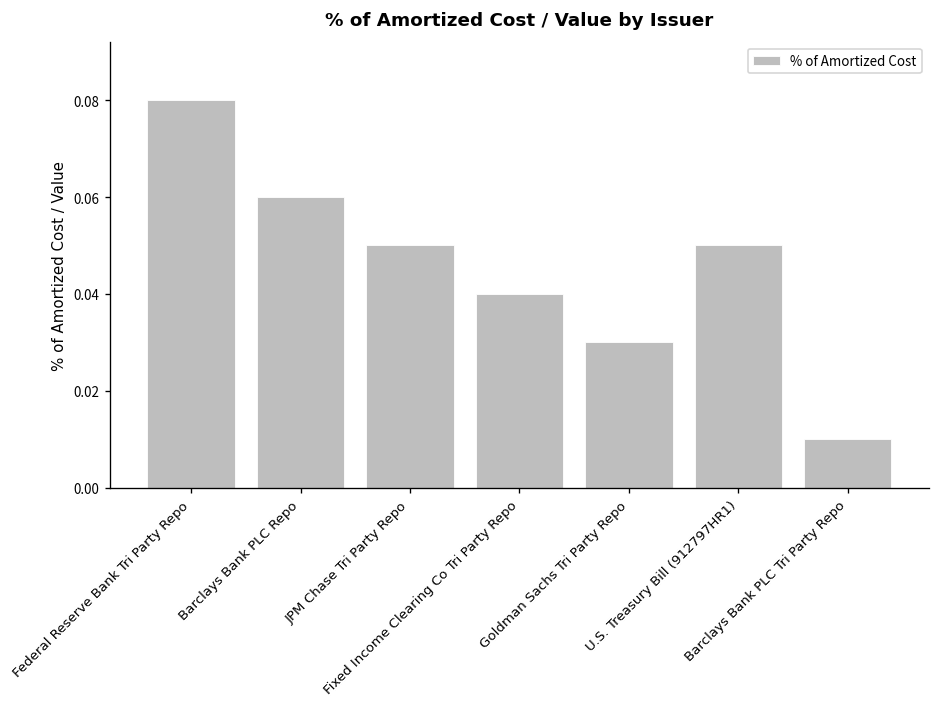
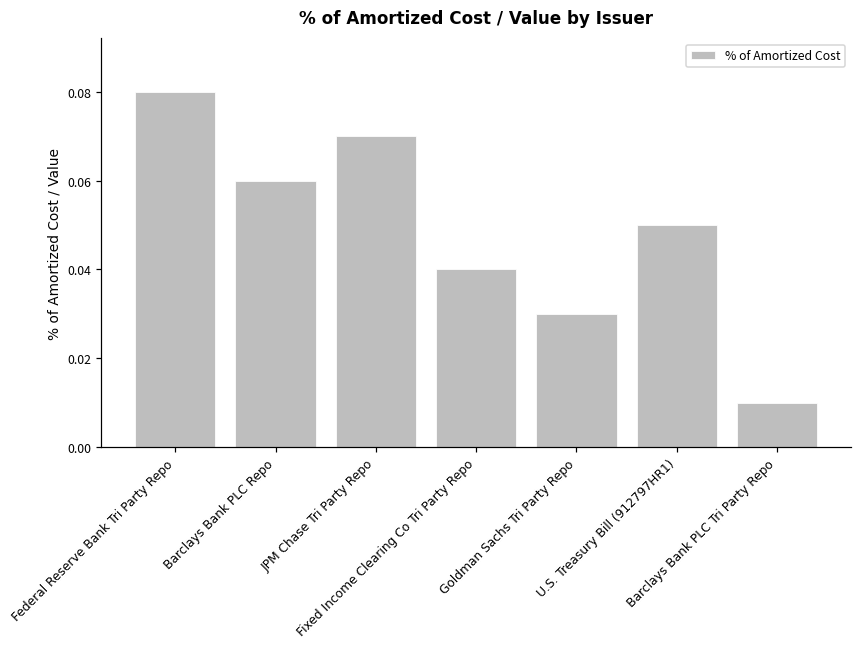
JPM Chase Tri Party Repo: 0.05 -> 0.07
